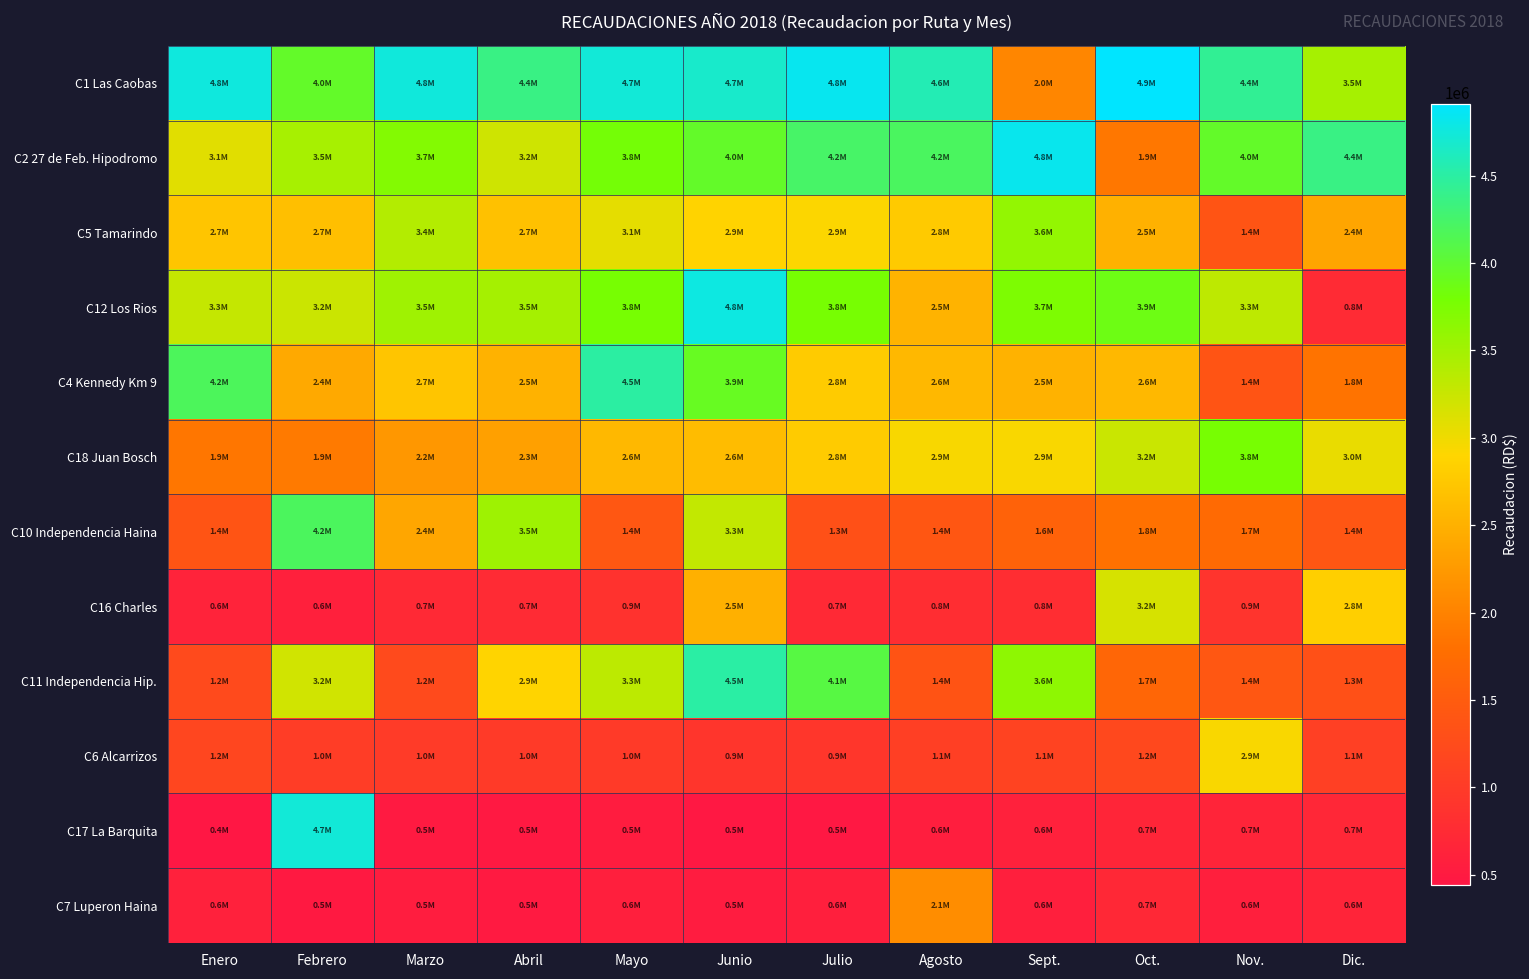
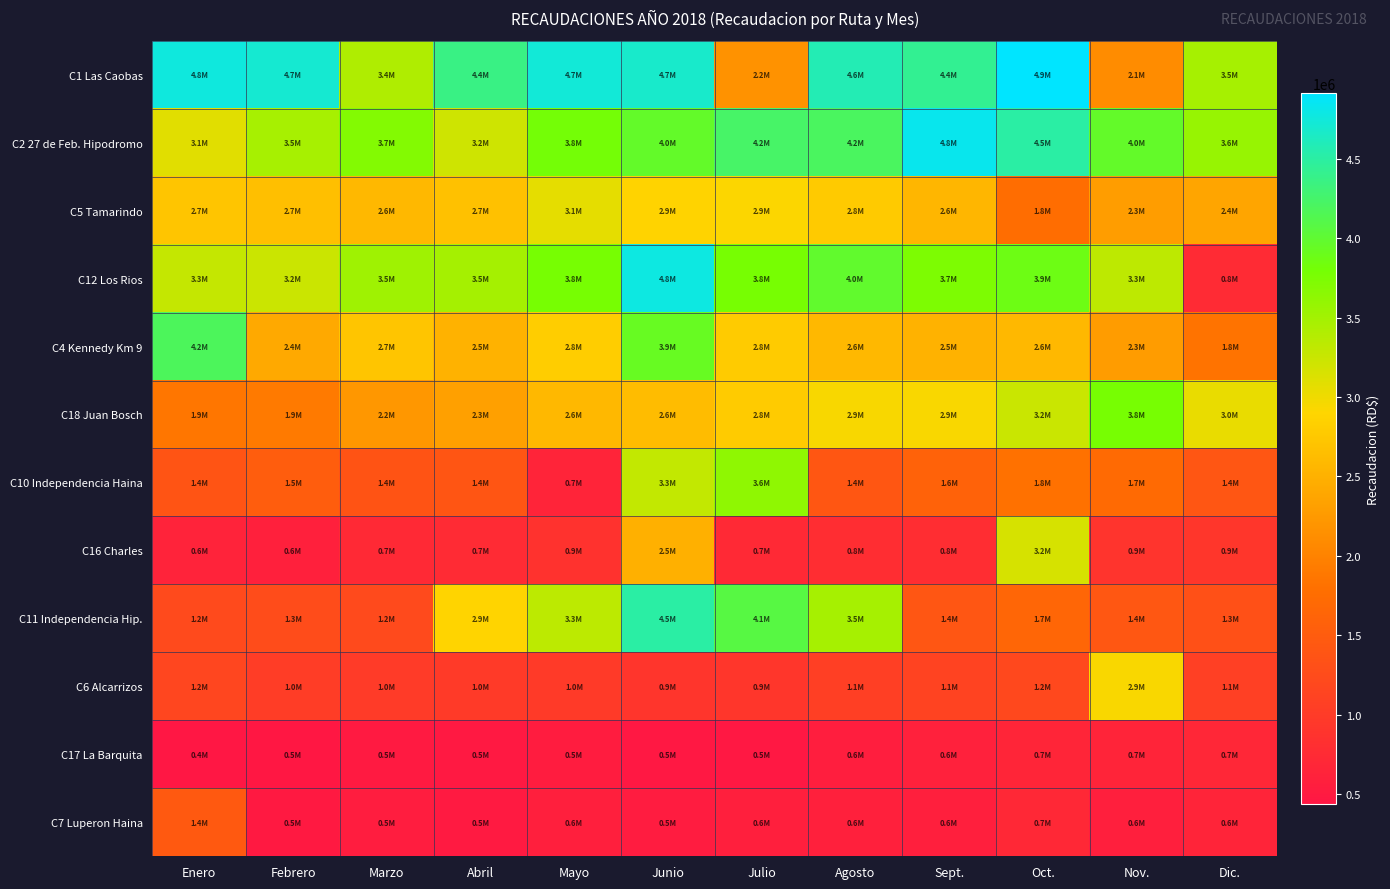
C1 Las Caobas, Febrero: 4.0M -> 4.7M
C1 Las Caobas, Marzo: 4.8M -> 3.4M
C1 Las Caobas, Julio: 4.8M -> 2.2M
C1 Las Caobas, Sept.: 2.0M -> 4.4M
C1 Las Caobas, Nov.: 4.4M -> 2.1M
C2 27 de Feb. Hipodromo, Oct.: 1.9M -> 4.5M
C2 27 de Feb. Hipodromo, Dic.: 4.4M -> 3.6M
C5 Tamarindo, Marzo: 3.4M -> 2.6M
C5 Tamarindo, Sept.: 3.6M -> 2.6M
C5 Tamarindo, Oct.: 2.5M -> 1.8M
C5 Tamarindo, Nov.: 1.4M -> 2.3M
C12 Los Rios, Agosto: 2.5M -> 4.0M
C4 Kennedy Km 9, Mayo: 4.5M -> 2.8M
C4 Kennedy Km 9, Nov.: 1.4M -> 2.3M
C10 Independencia Haina, Febrero: 4.2M -> 1.5M
C10 Independencia Haina, Marzo: 2.4M -> 1.4M
C10 Independencia Haina, Abril: 3.5M -> 1.4M
C10 Independencia Haina, Mayo: 1.4M -> 0.7M
C10 Independencia Haina, Julio: 1.3M -> 3.6M
C16 Charles, Dic.: 2.8M -> 0.9M
C11 Independencia Hip., Febrero: 3.2M -> 1.3M
C11 Independencia Hip., Agosto: 1.4M -> 3.5M
C11 Independencia Hip., Sept.: 3.6M -> 1.4M
C17 La Barquita, Febrero: 4.7M -> 0.5M
C7 Luperon Haina, Enero: 0.6M -> 1.4M
C7 Luperon Haina, Agosto: 2.1M -> 0.6M
